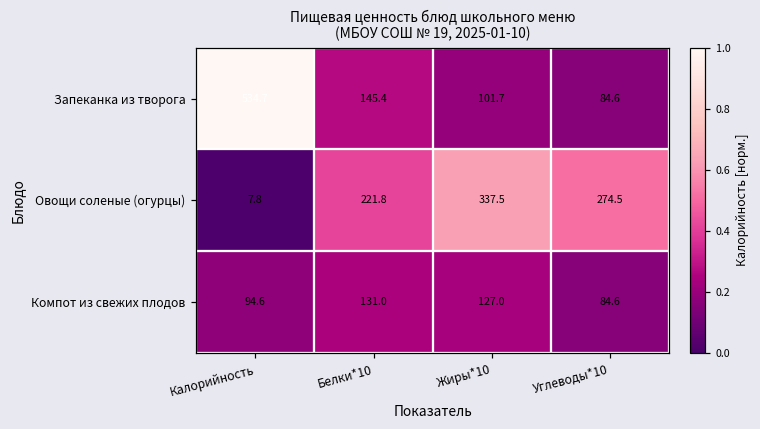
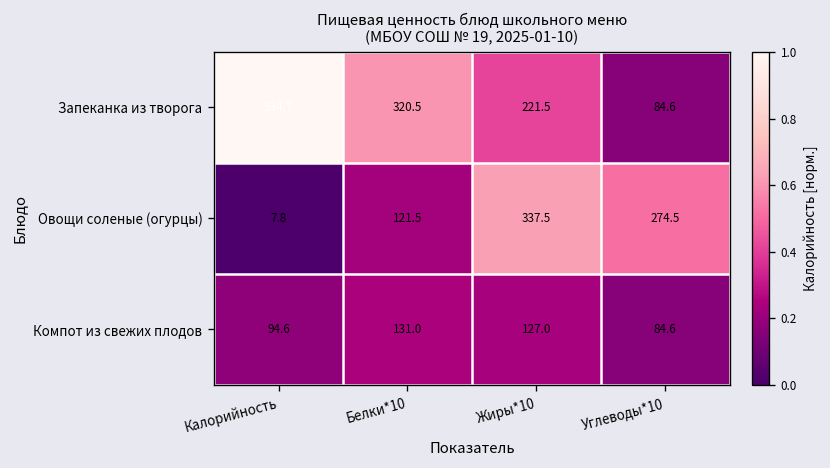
Запеканка из творога, Белки*10: 145.4 -> 320.5
Запеканка из творога, Жиры*10: 101.7 -> 221.5
Овощи соленые (огурцы), Белки*10: 221.8 -> 121.5
